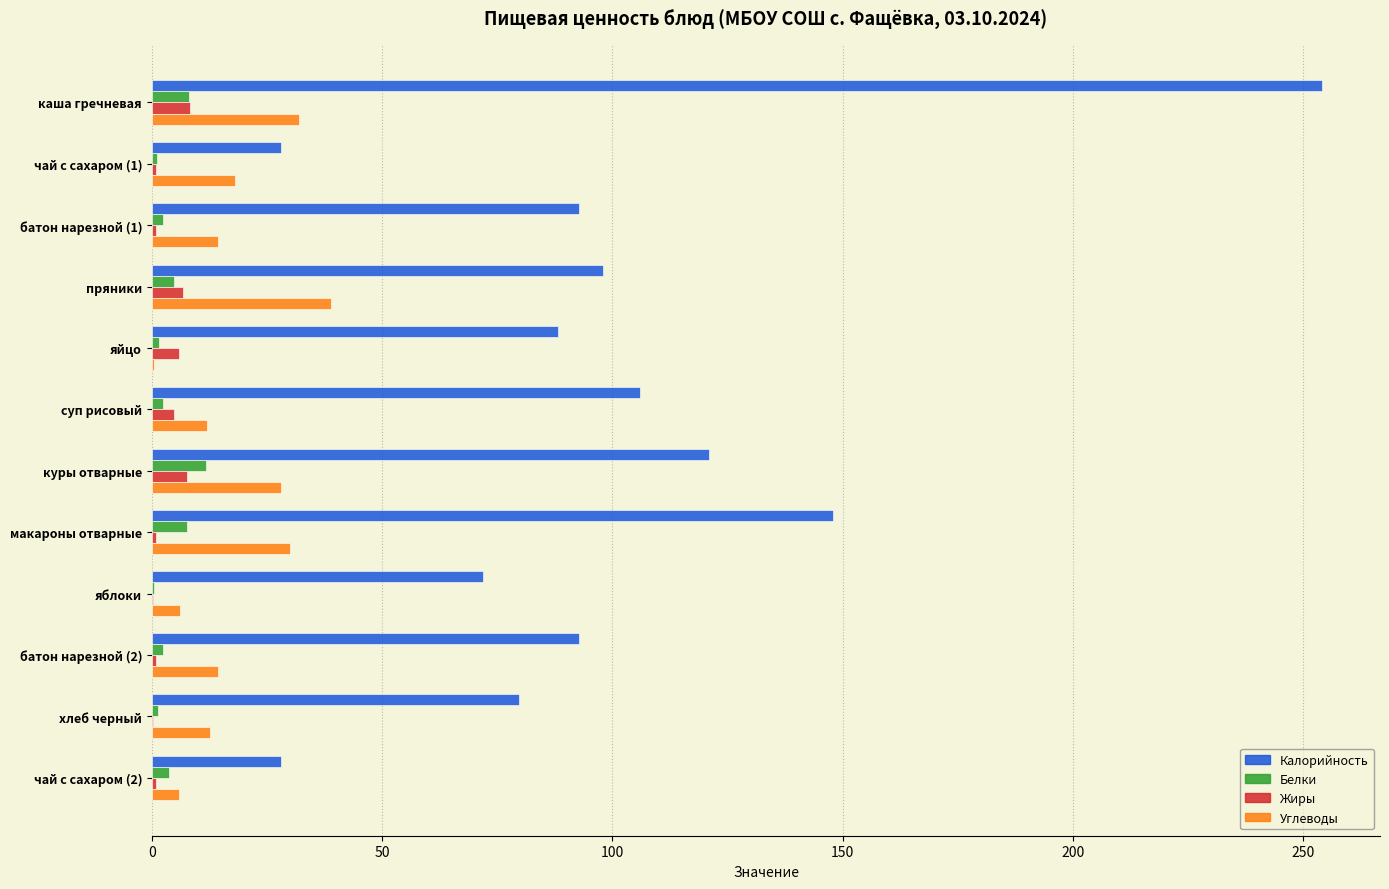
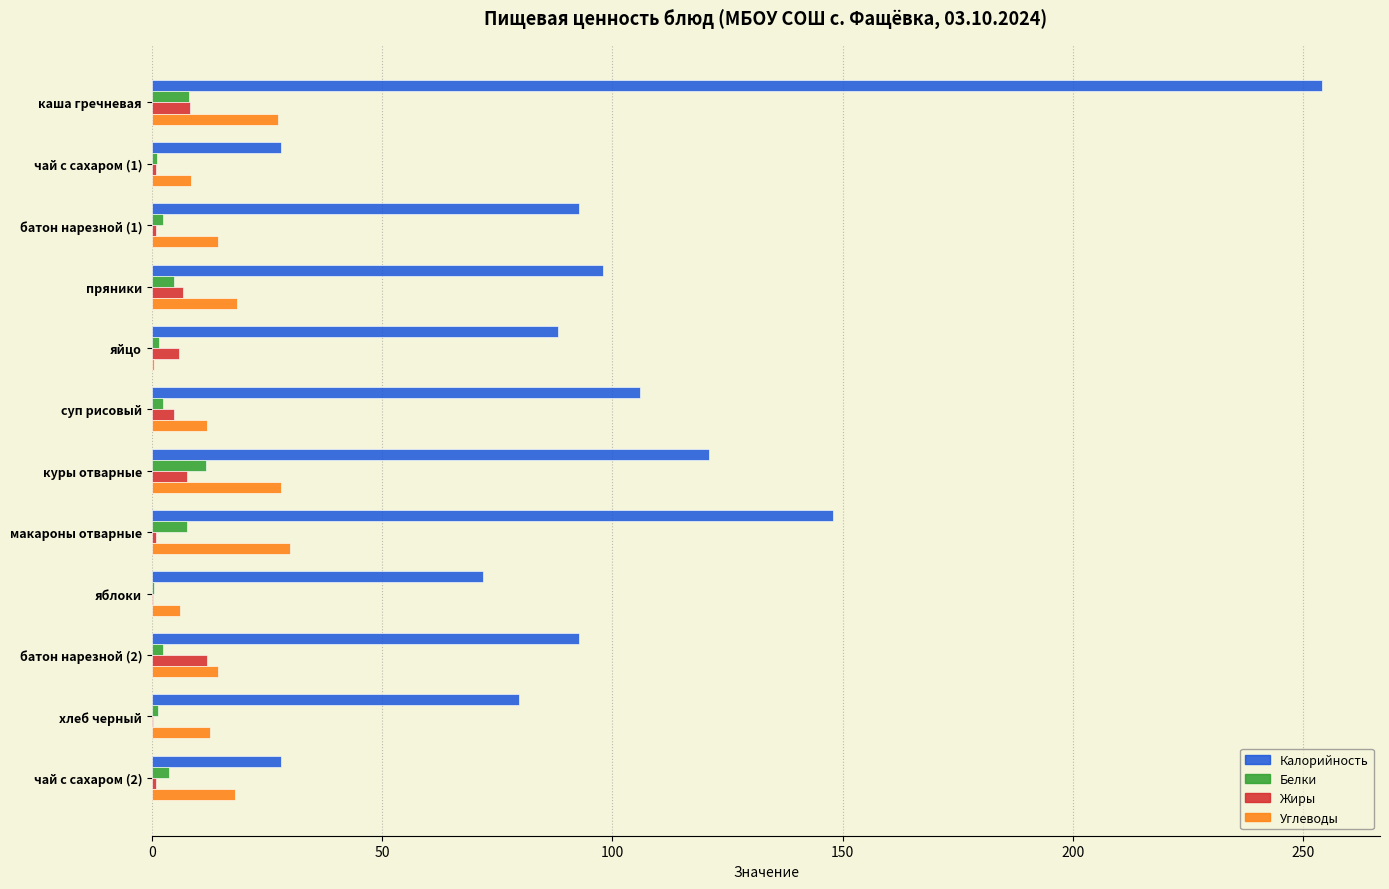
Углеводы, каша гречневая: 32 -> 27
Углеводы, чай с сахаром (1): 18 -> 8
Углеводы, пряники: 39 -> 18
Жиры, батон нарезной (2): 1 -> 12
Углеводы, чай с сахаром (2): 6 -> 18
